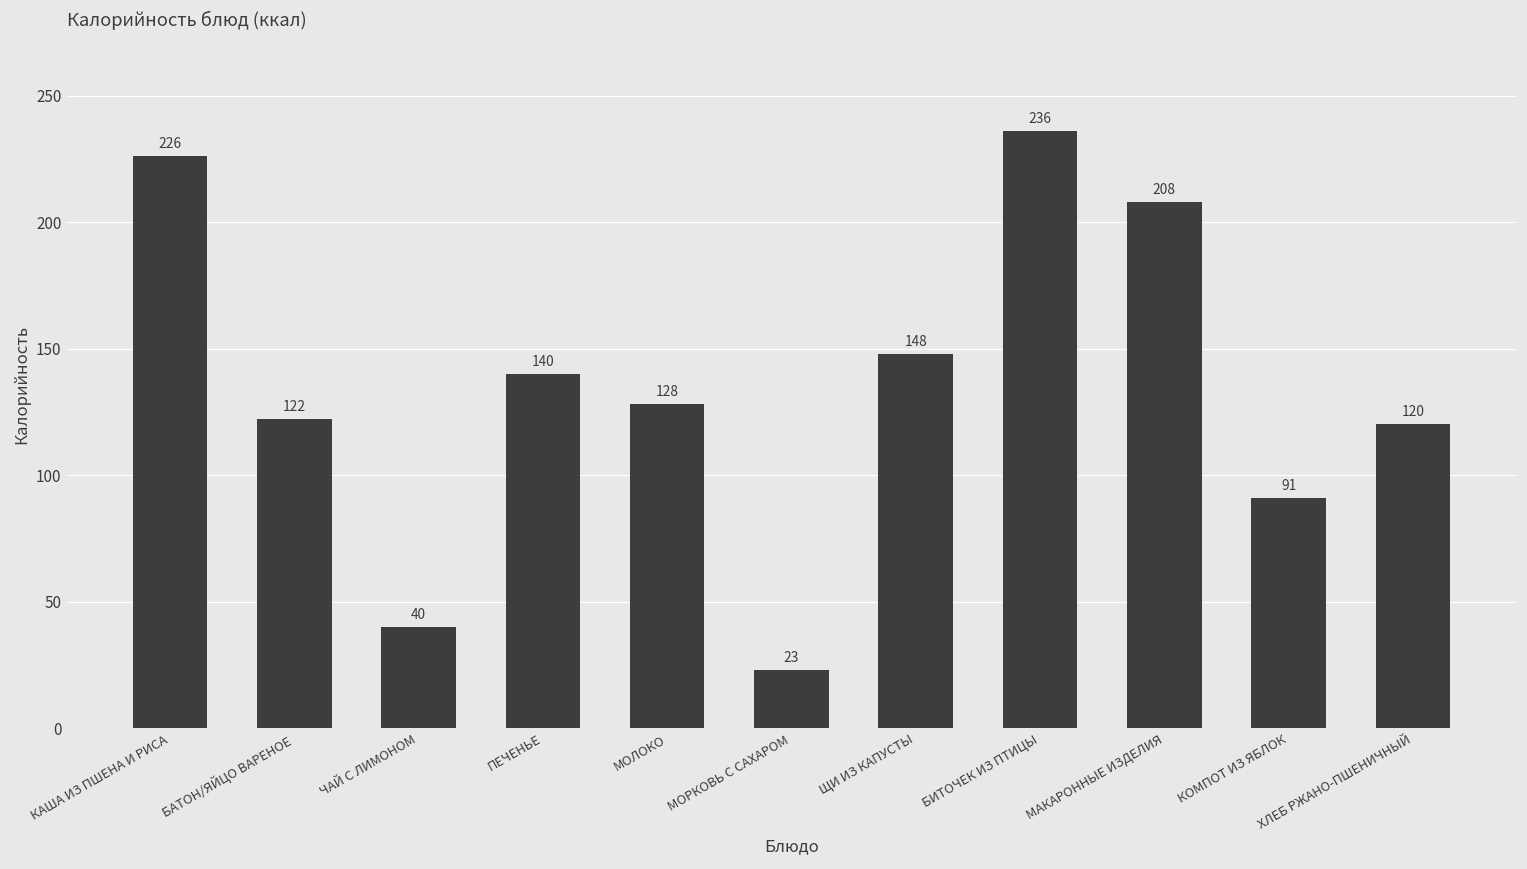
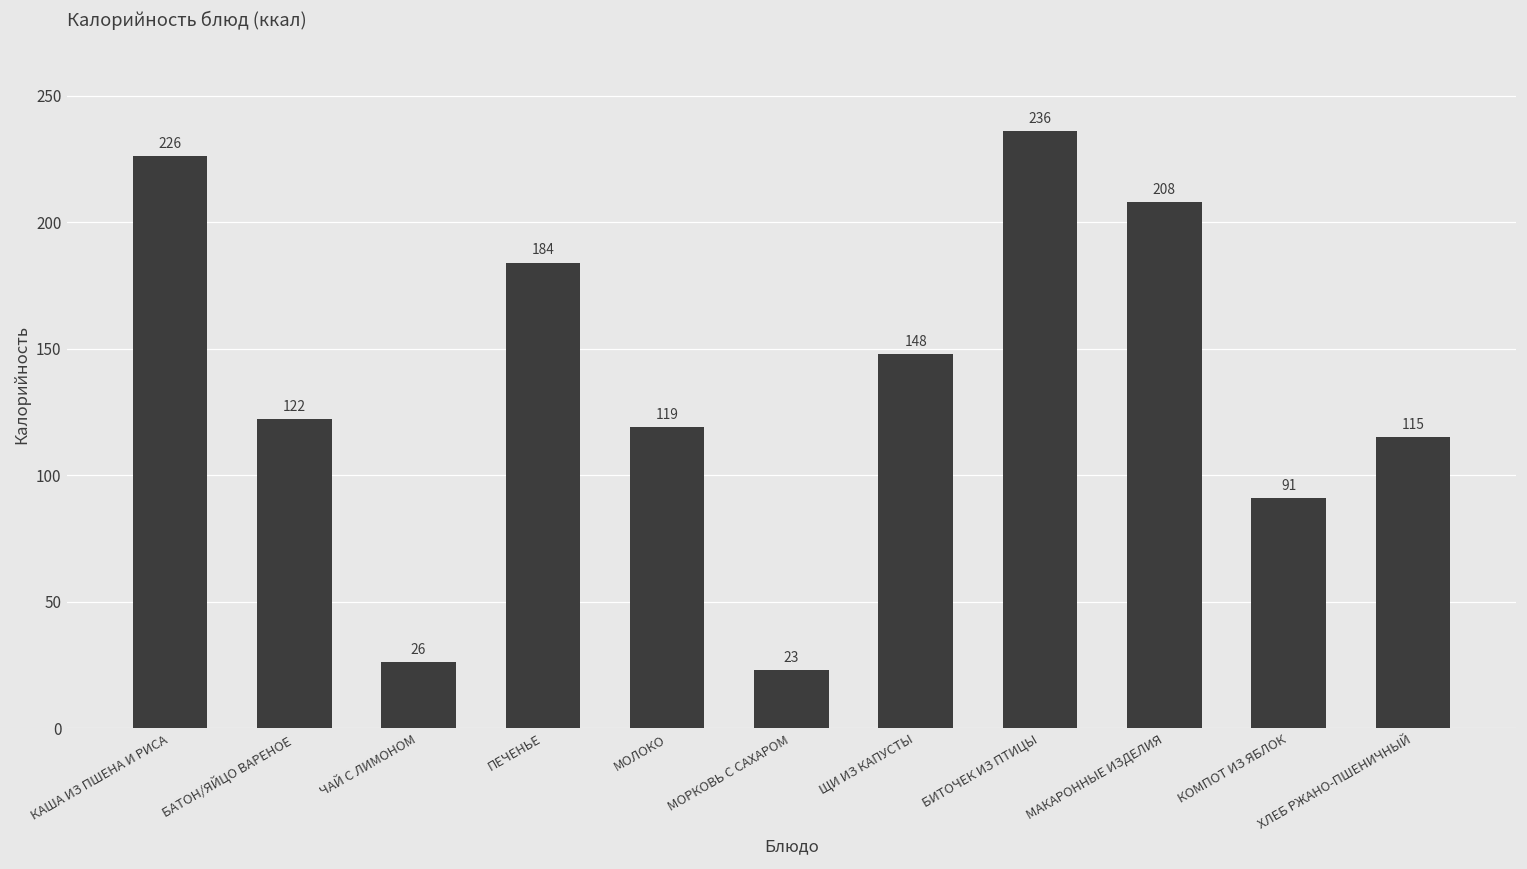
ЧАЙ С ЛИМОНОМ: 40 -> 26
ПЕЧЕНЬЕ: 140 -> 184
МОЛОКО: 128 -> 119
ХЛЕБ РЖАНО-ПШЕНИЧНЫЙ: 120 -> 115
